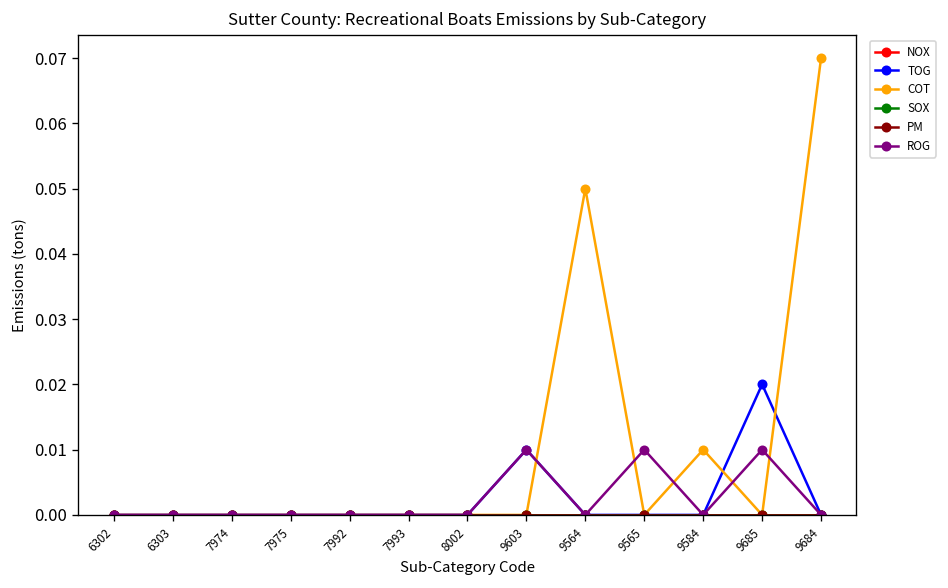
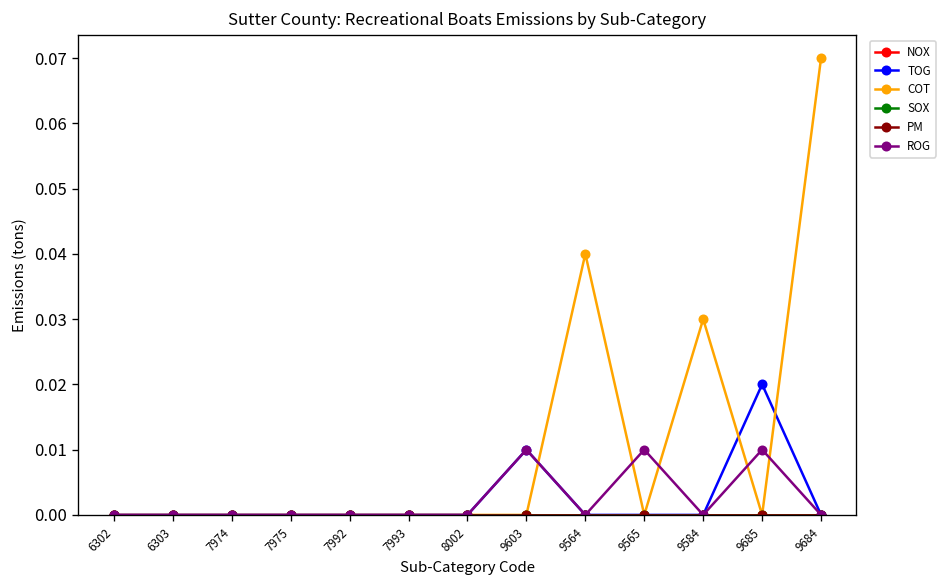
COT, 9564: 0.05 -> 0.04
COT, 9584: 0.01 -> 0.03
